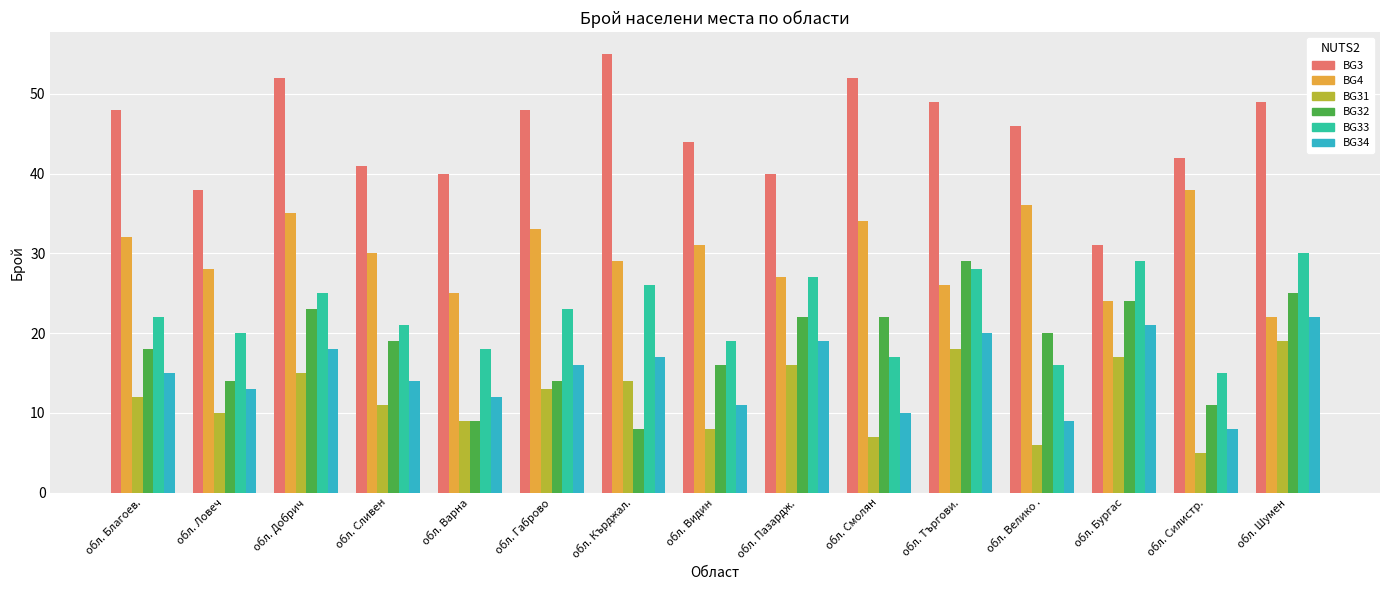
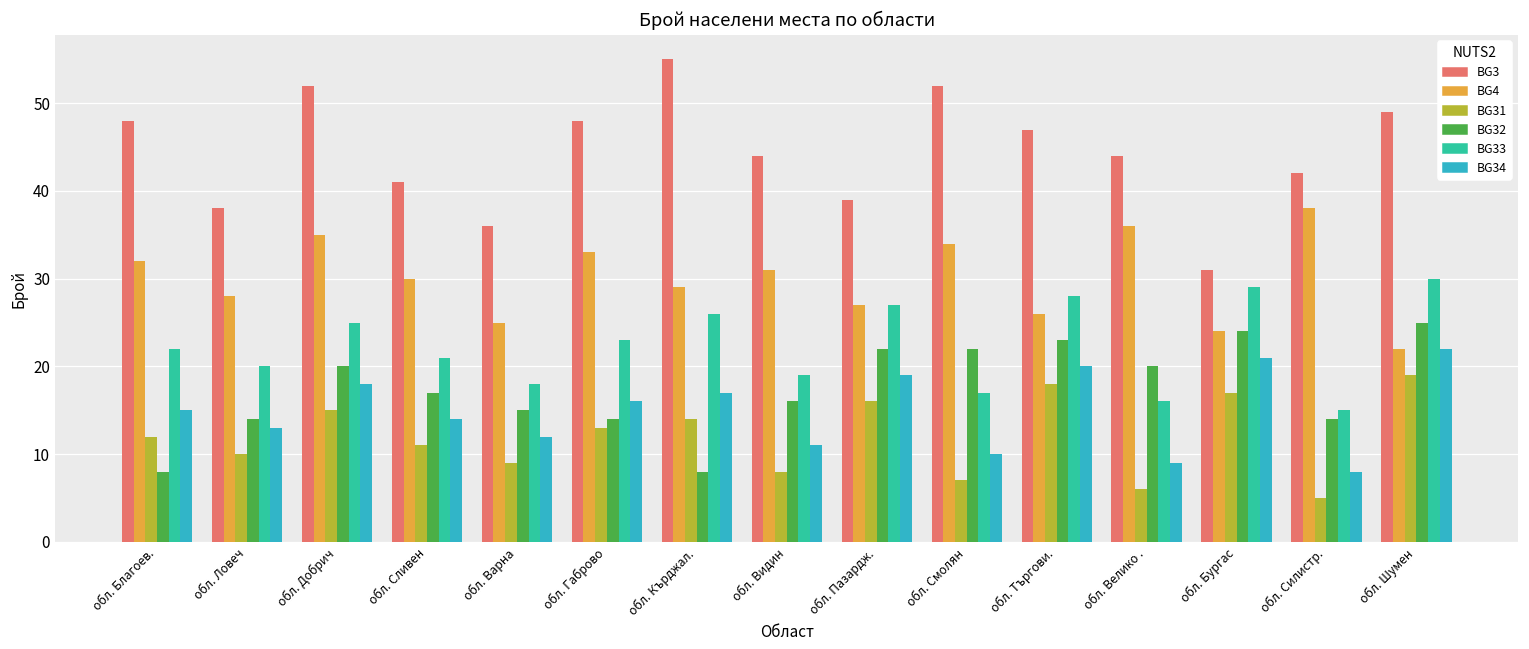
BG32, обл. Благоев.: 18 -> 8
BG32, обл. Добрич: 23 -> 20
BG32, обл. Сливен: 19 -> 17
BG3, обл. Варна: 40 -> 36
BG32, обл. Варна: 9 -> 15
BG3, обл. Пазардж.: 40 -> 39
BG3, обл. Търгови.: 49 -> 47
BG32, обл. Търгови.: 29 -> 23
BG3, обл. Велико .: 46 -> 44
BG32, обл. Силистр.: 11 -> 14
